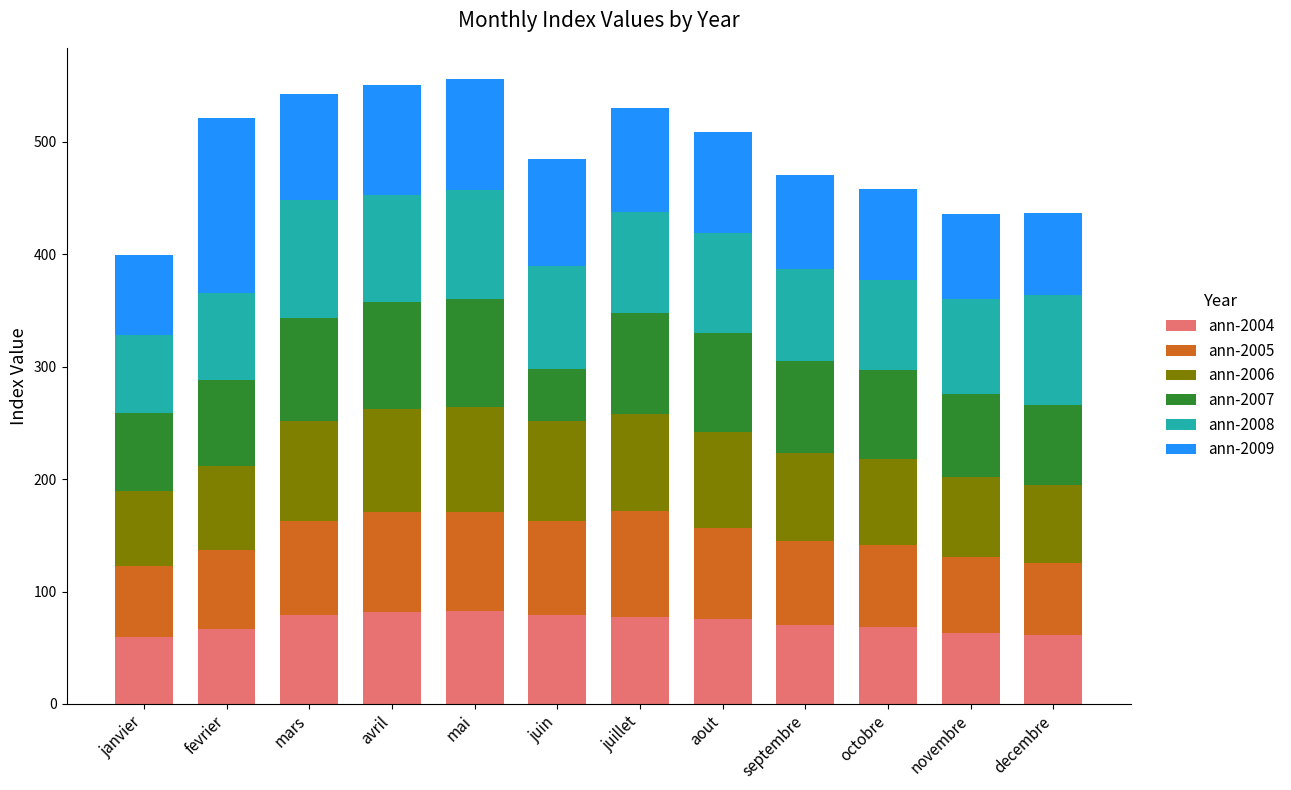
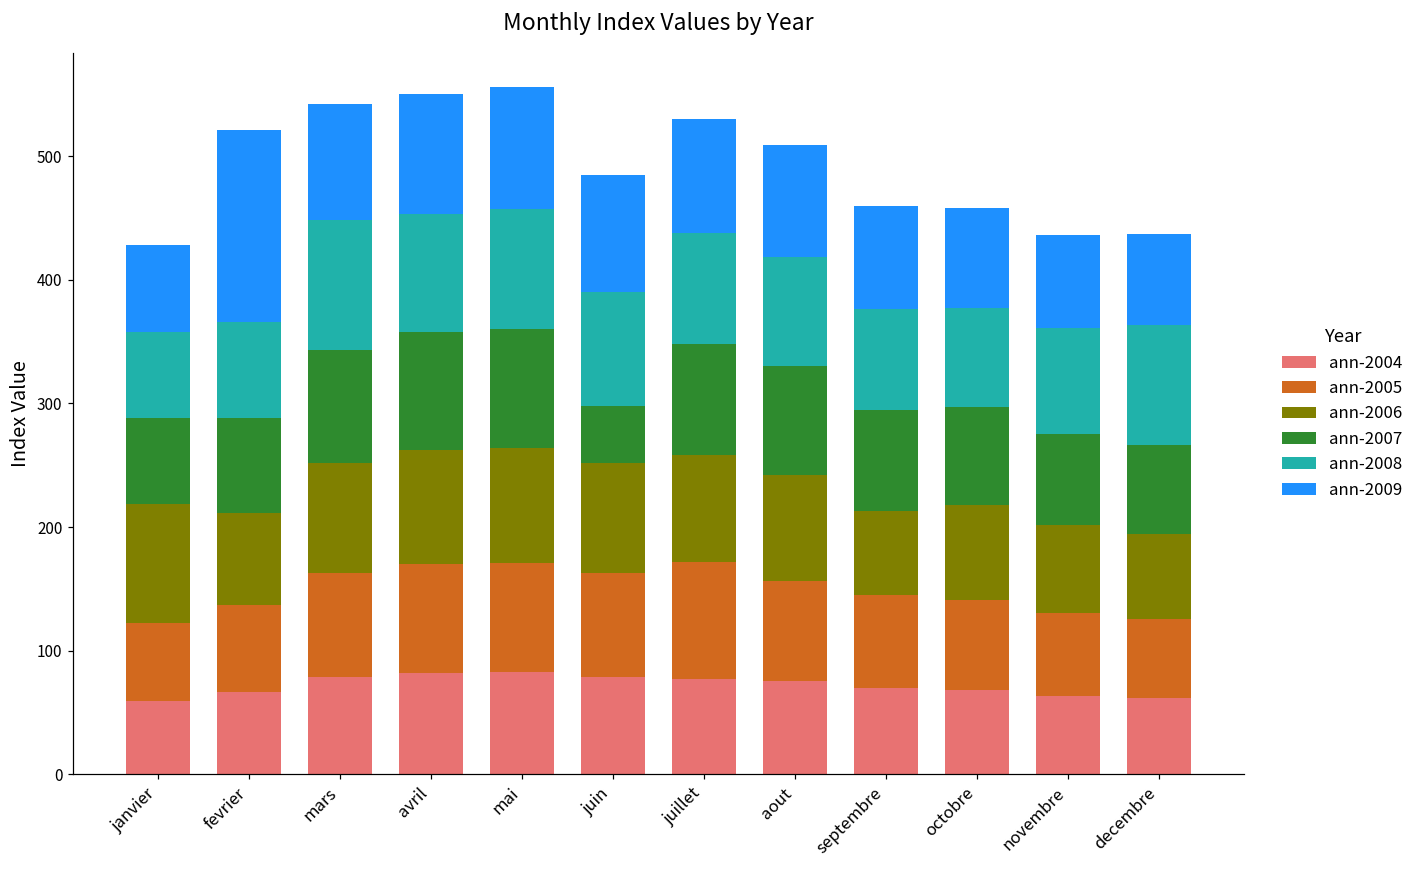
ann-2006, janvier: 67 -> 96
ann-2006, septembre: 79 -> 68
